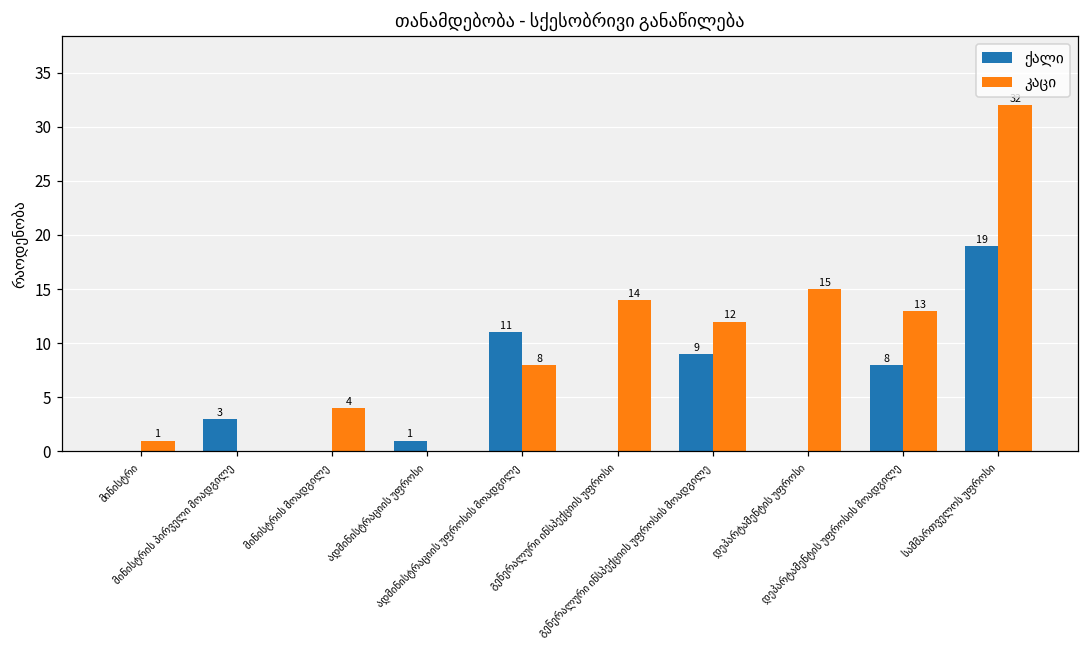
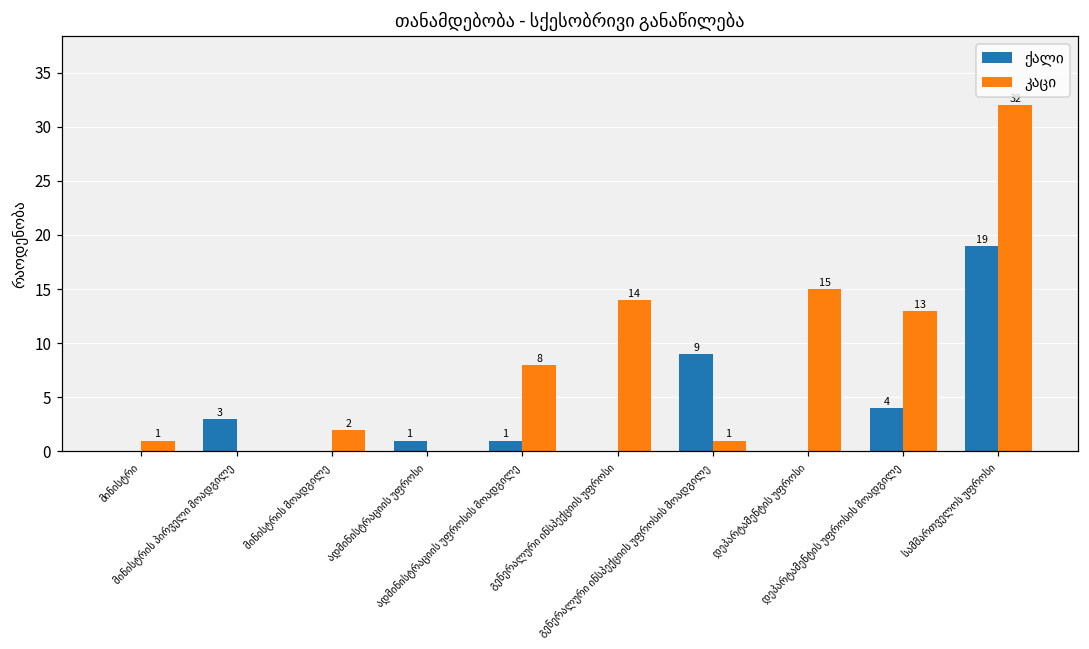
კაცი, მინისტრის მოადგილე: 4 -> 2
ქალი, ადმინისტრაციის უფროსის მოადგილე: 11 -> 1
კაცი, გენერალური ინსპექციის უფროსის მოადგილე: 12 -> 1
ქალი, დეპარტამენტის უფროსის მოადგილე: 8 -> 4
